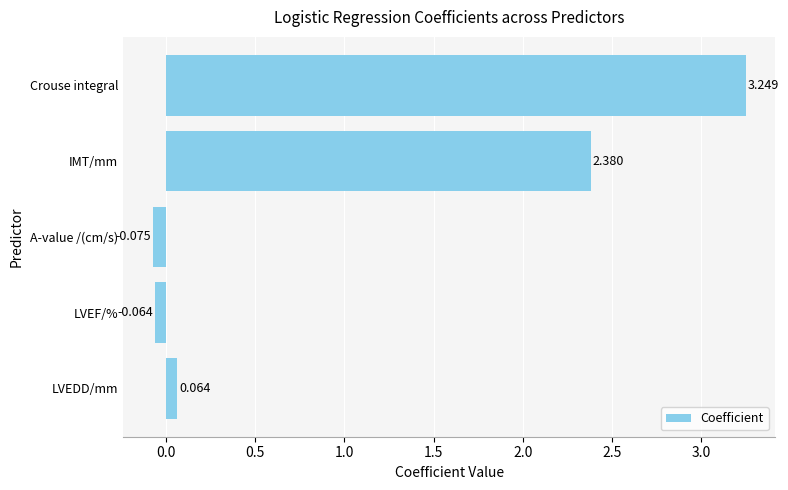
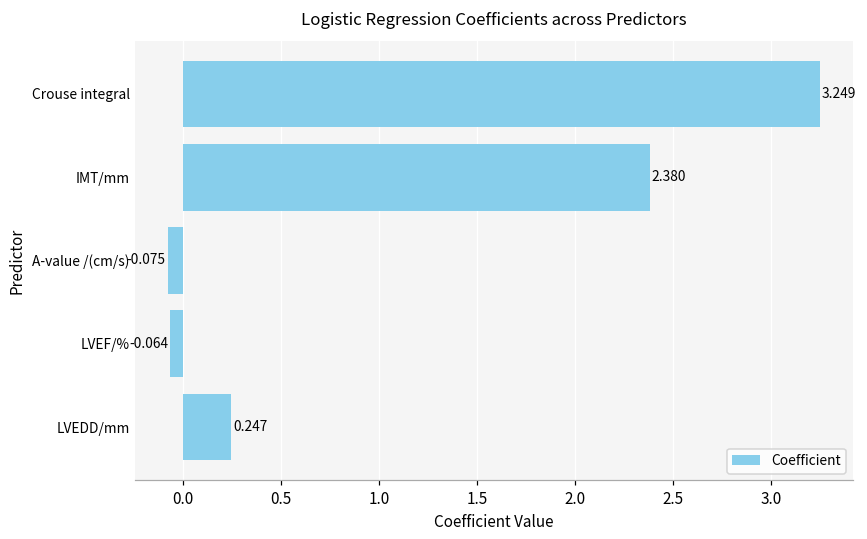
LVEDD/mm: 0.064 -> 0.247
